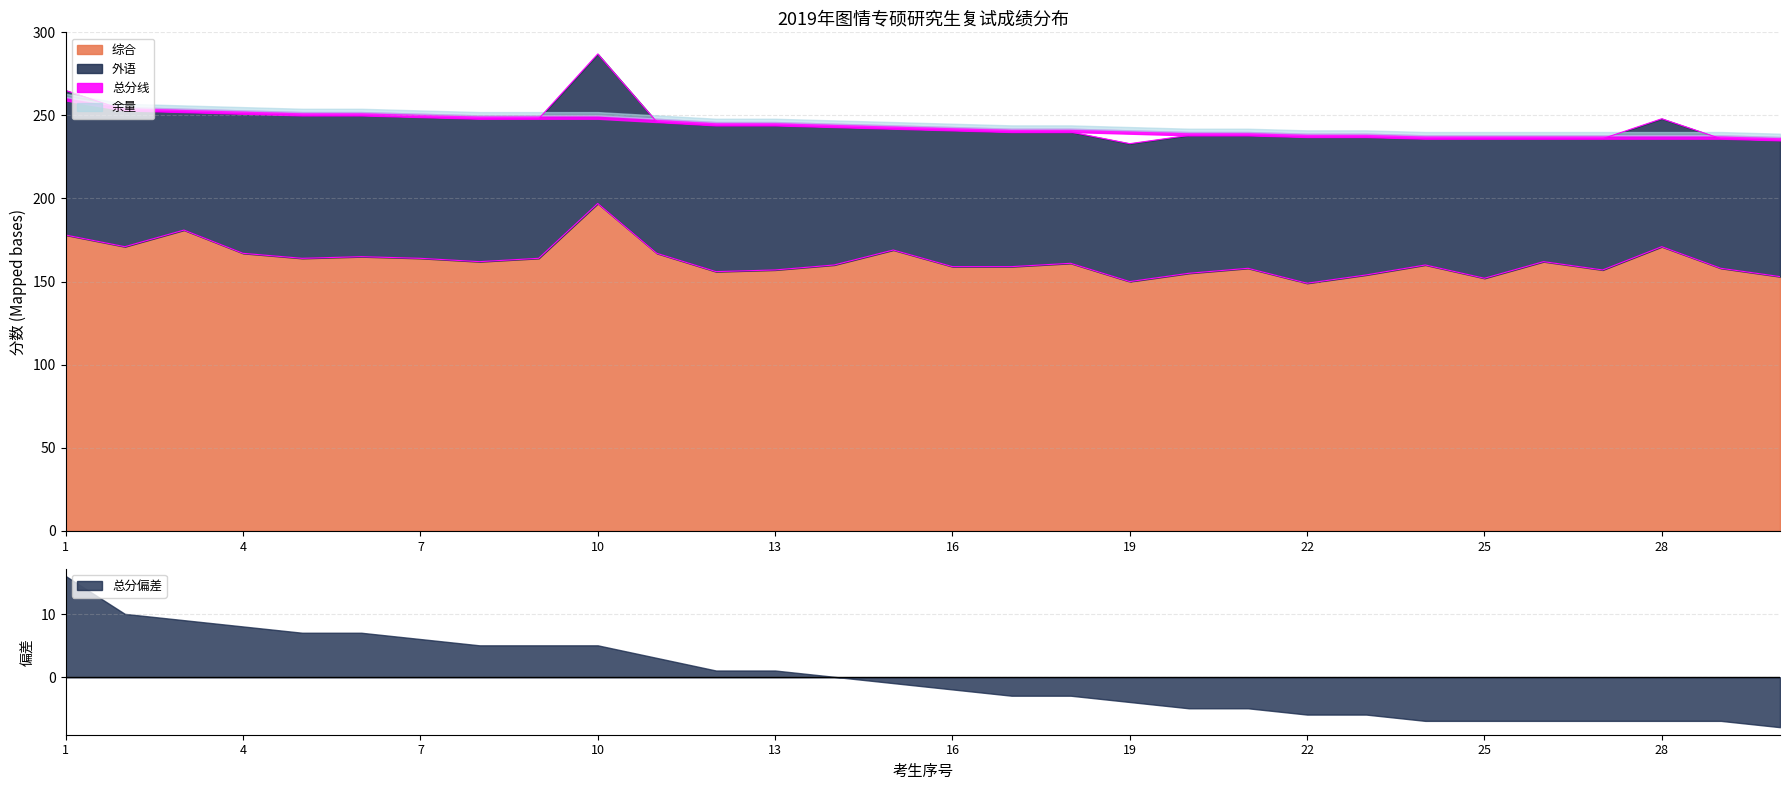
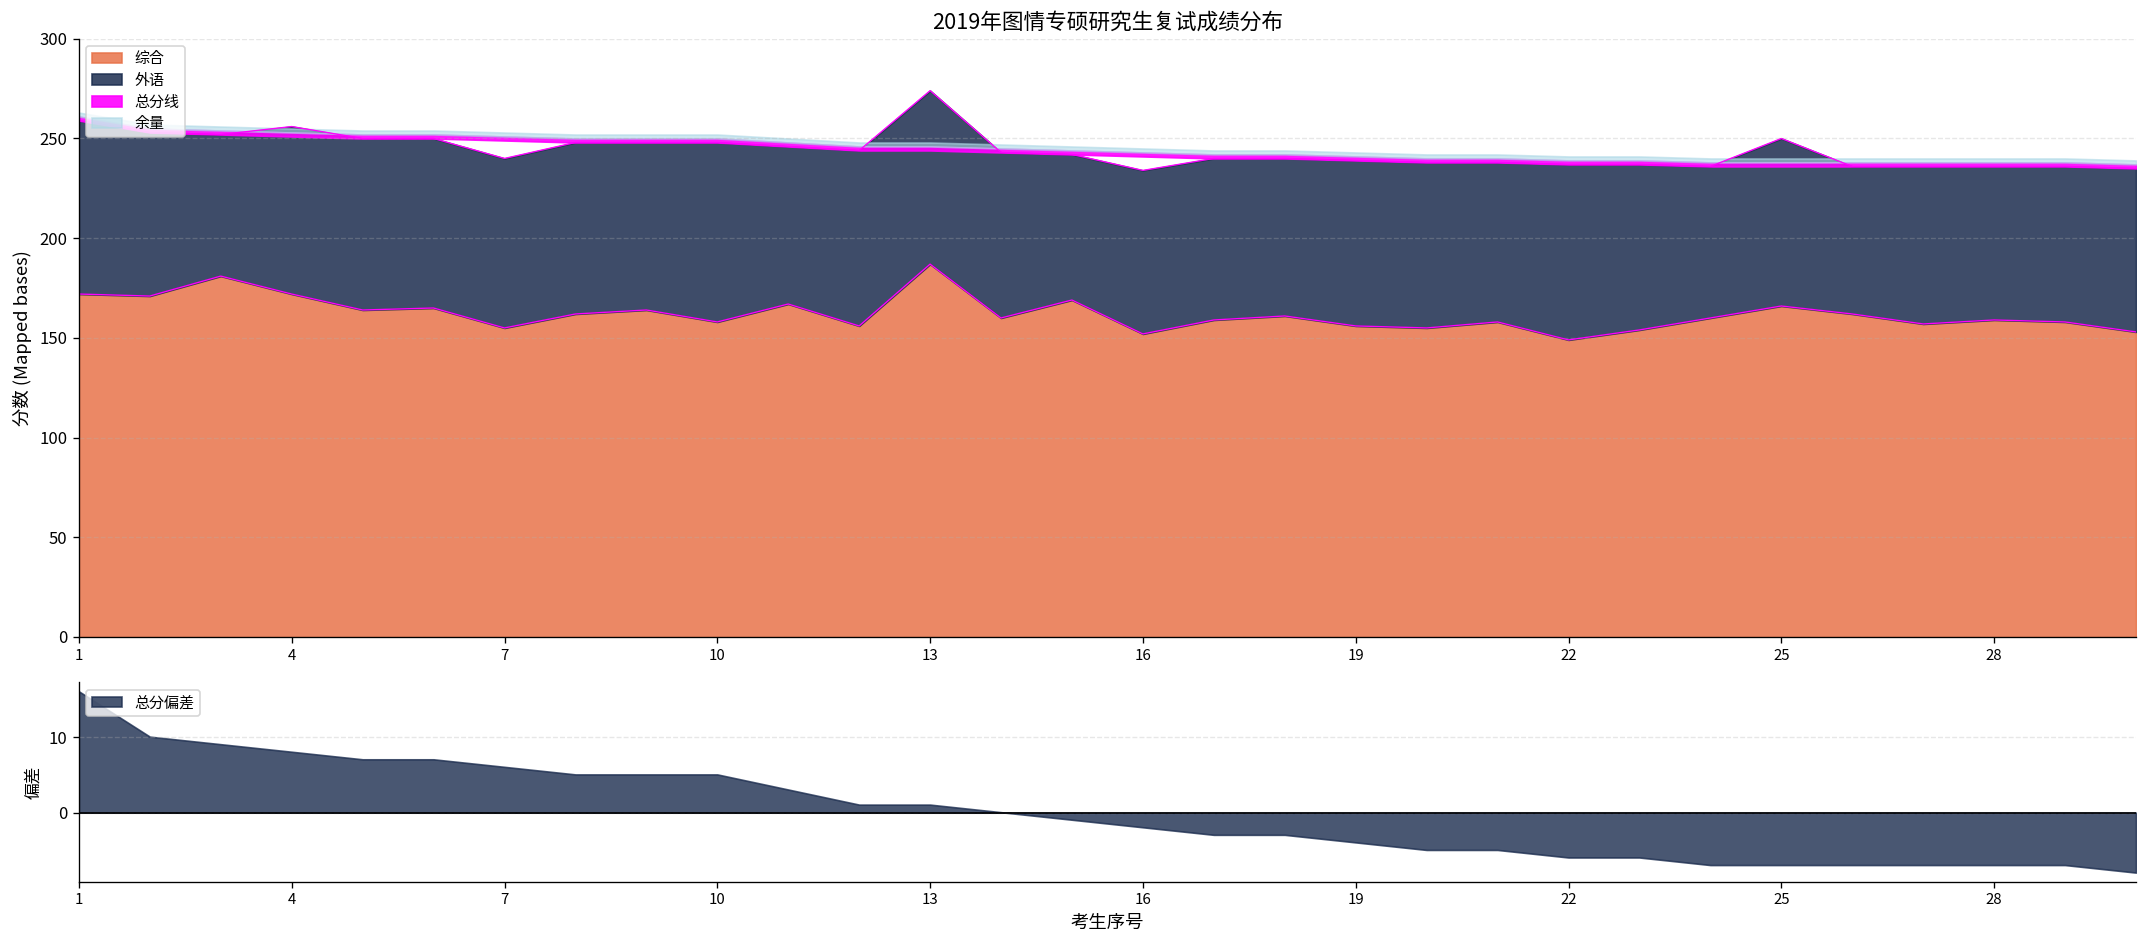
2019年图情专硕研究生复试成绩分布, 综合, 1: 178 -> 172
2019年图情专硕研究生复试成绩分布, 综合, 4: 167 -> 172
2019年图情专硕研究生复试成绩分布, 综合, 7: 164 -> 155
2019年图情专硕研究生复试成绩分布, 综合, 10: 197 -> 158
2019年图情专硕研究生复试成绩分布, 综合, 13: 157 -> 187
2019年图情专硕研究生复试成绩分布, 综合, 16: 159 -> 152
2019年图情专硕研究生复试成绩分布, 综合, 19: 150 -> 156
2019年图情专硕研究生复试成绩分布, 综合, 25: 152 -> 166
2019年图情专硕研究生复试成绩分布, 综合, 28: 171 -> 159
